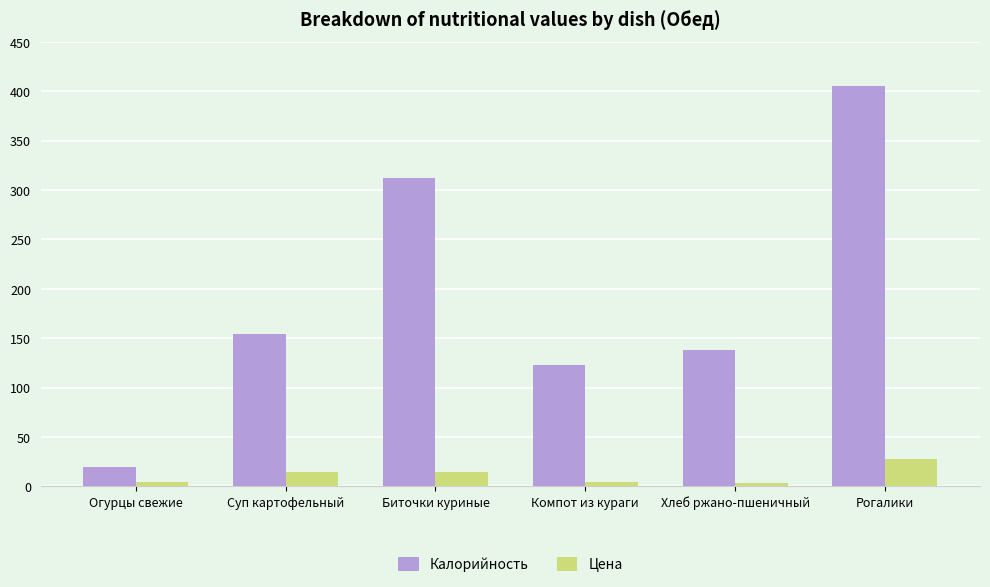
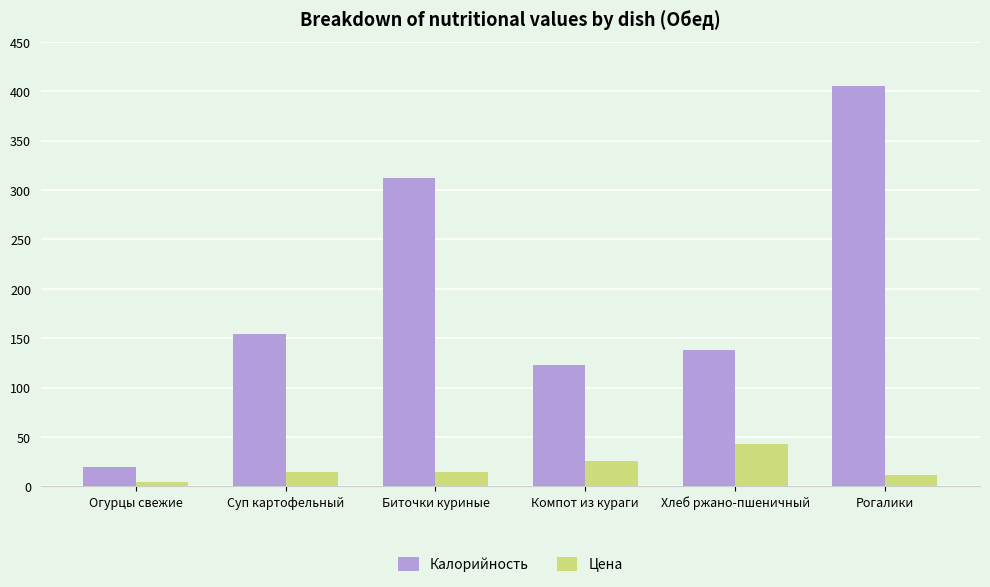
Цена, Компот из кураги: 0 -> 30
Цена, Хлеб ржано-пшеничный: 0 -> 40
Цена, Рогалики: 30 -> 10
